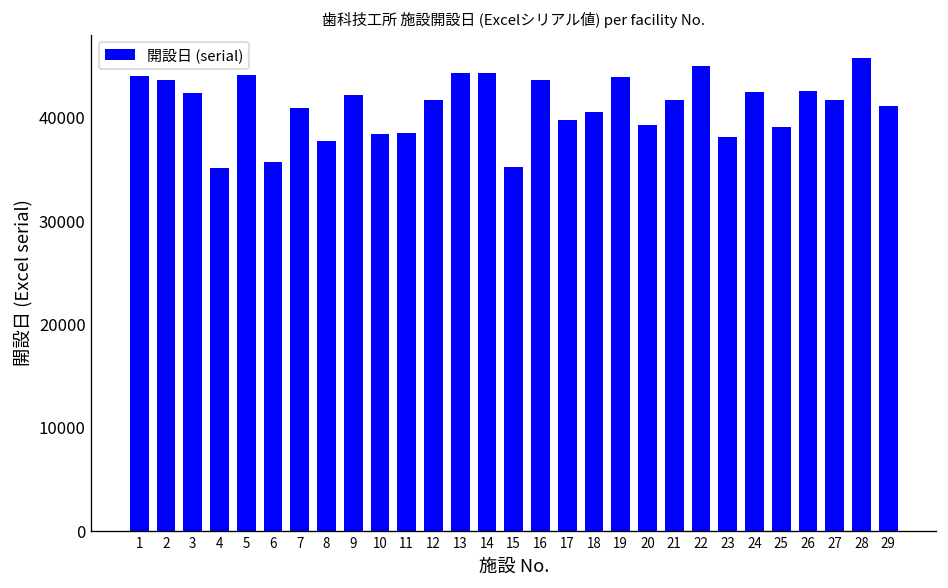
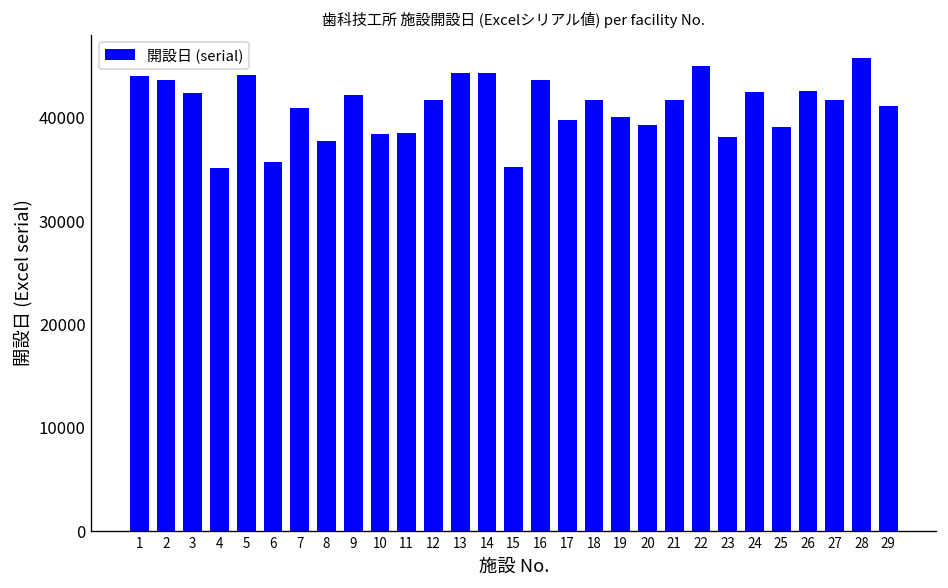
18: 41000 -> 42000
19: 44000 -> 40000
